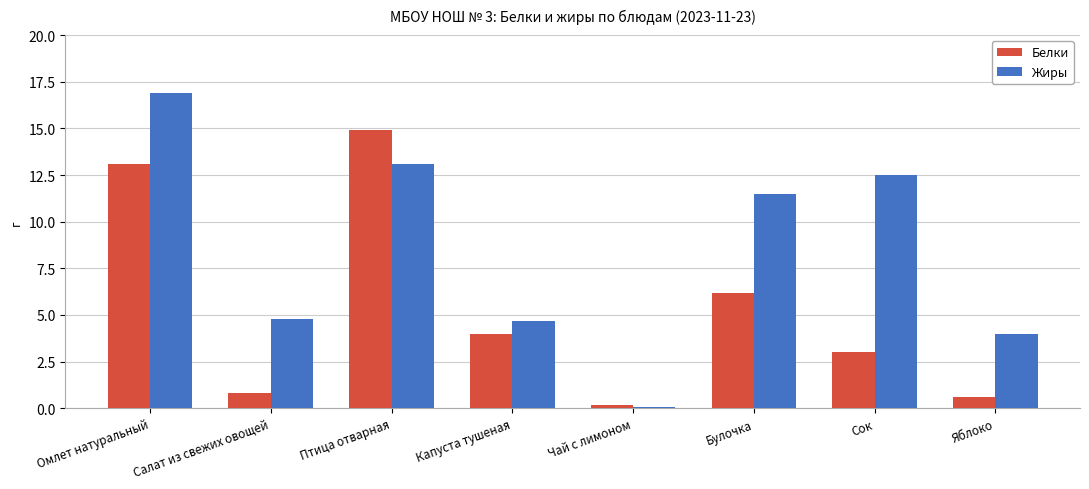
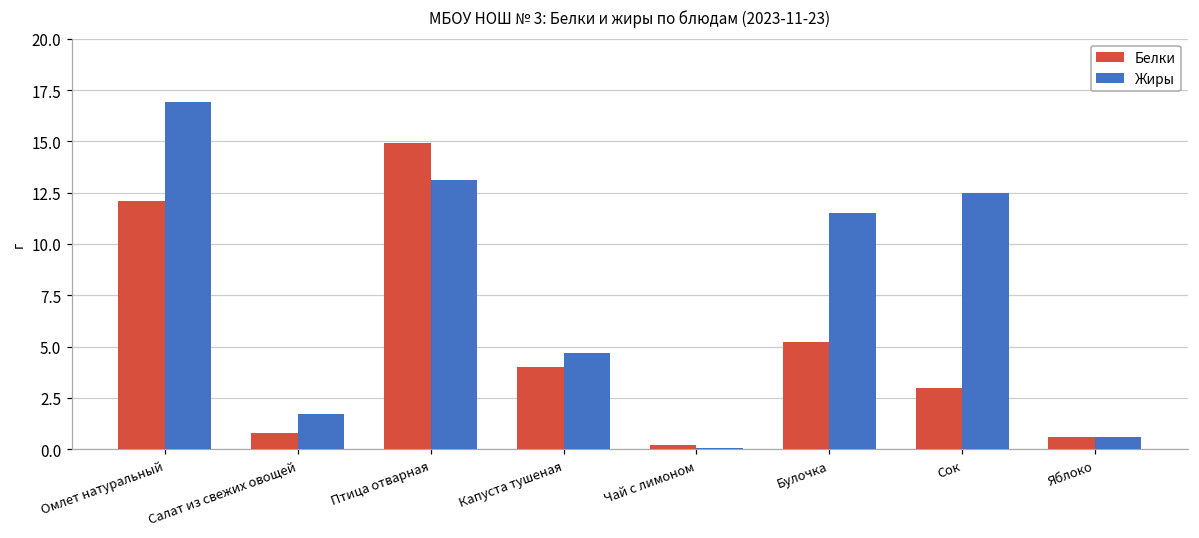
Белки, Омлет натуральный: 13.1 -> 12.1
Жиры, Салат из свежих овощей: 4.8 -> 1.7
Белки, Булочка: 6.2 -> 5.2
Жиры, Яблоко: 4.0 -> 0.6
